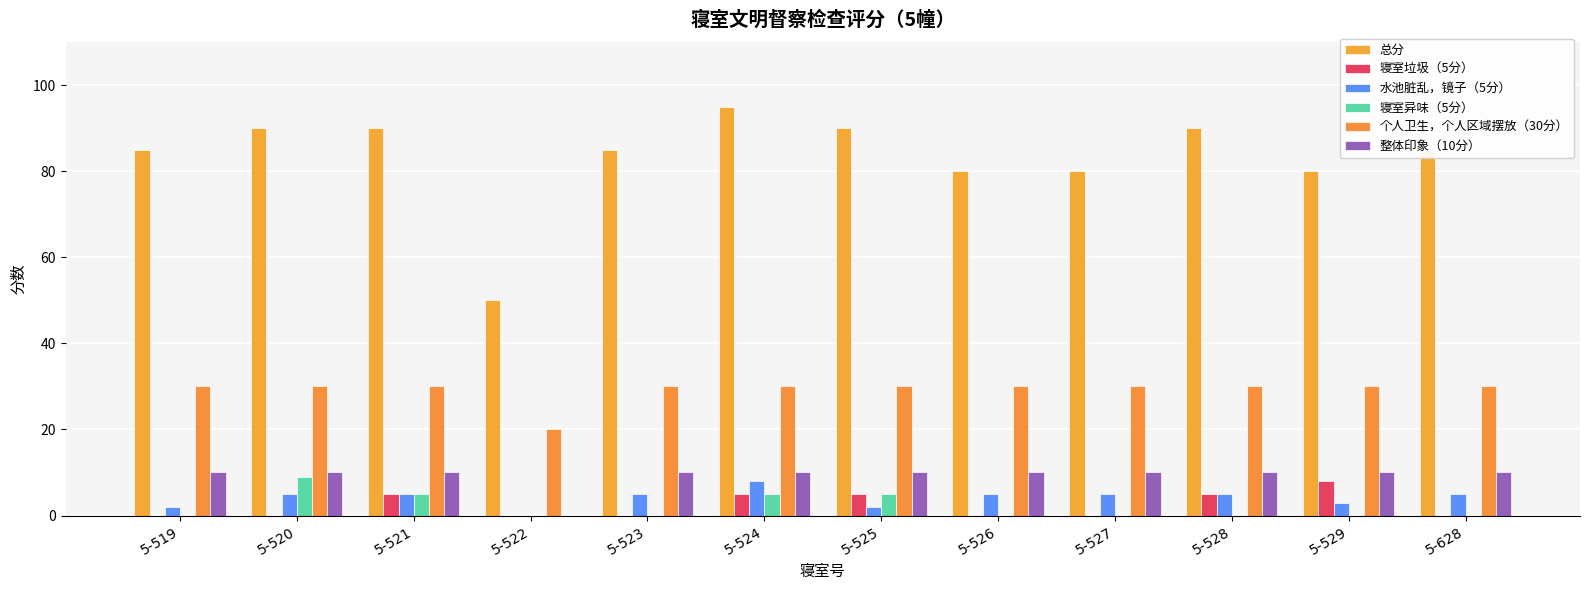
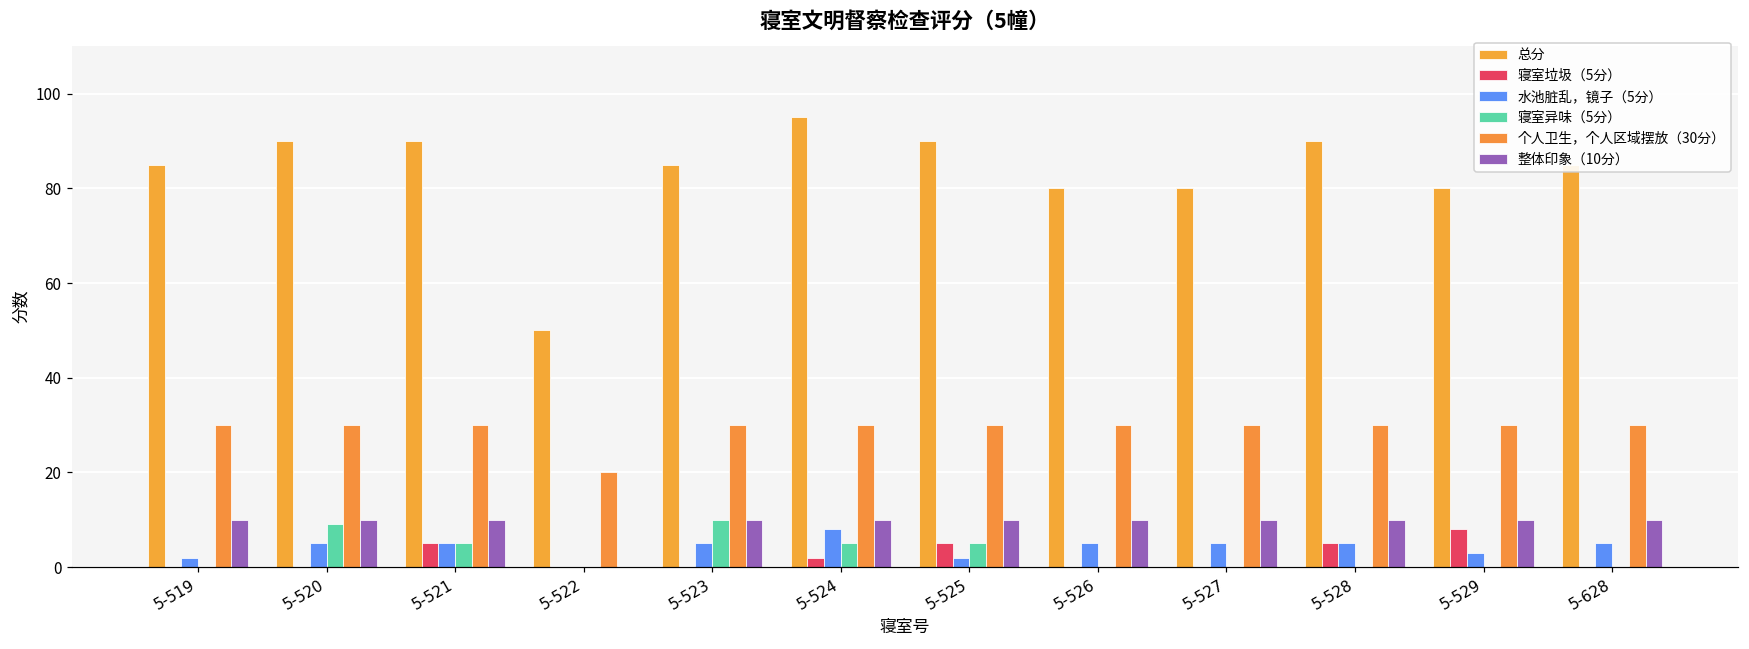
寝室异味（5分）, 5-523: 0 -> 10
寝室垃圾（5分）, 5-524: 5 -> 2
